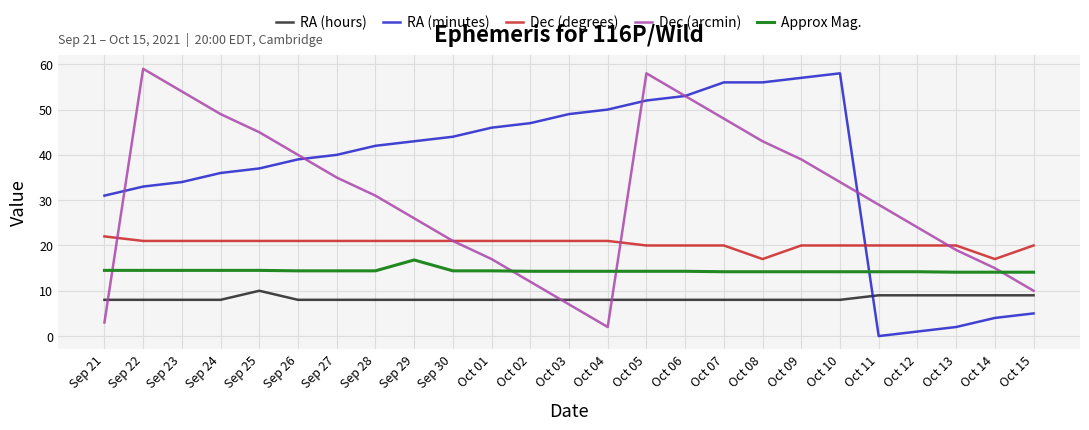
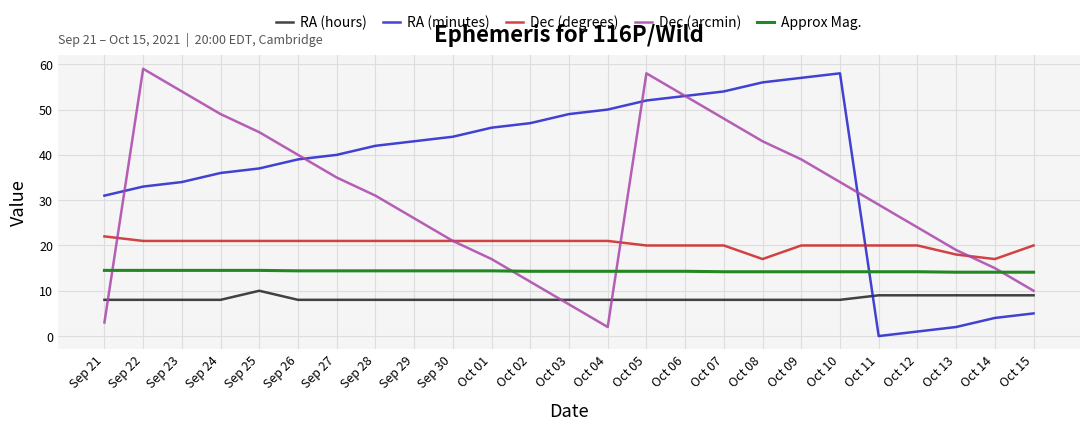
Approx Mag., Sep 29: 17 -> 14
RA (minutes), Oct 07: 56 -> 54
Dec (degrees), Oct 13: 20 -> 18
